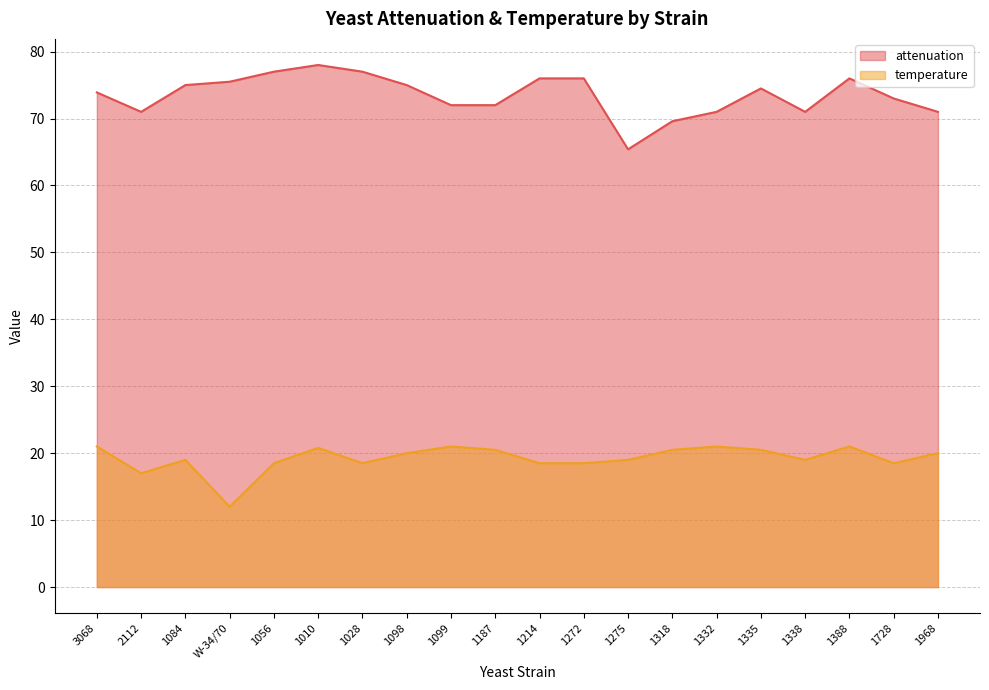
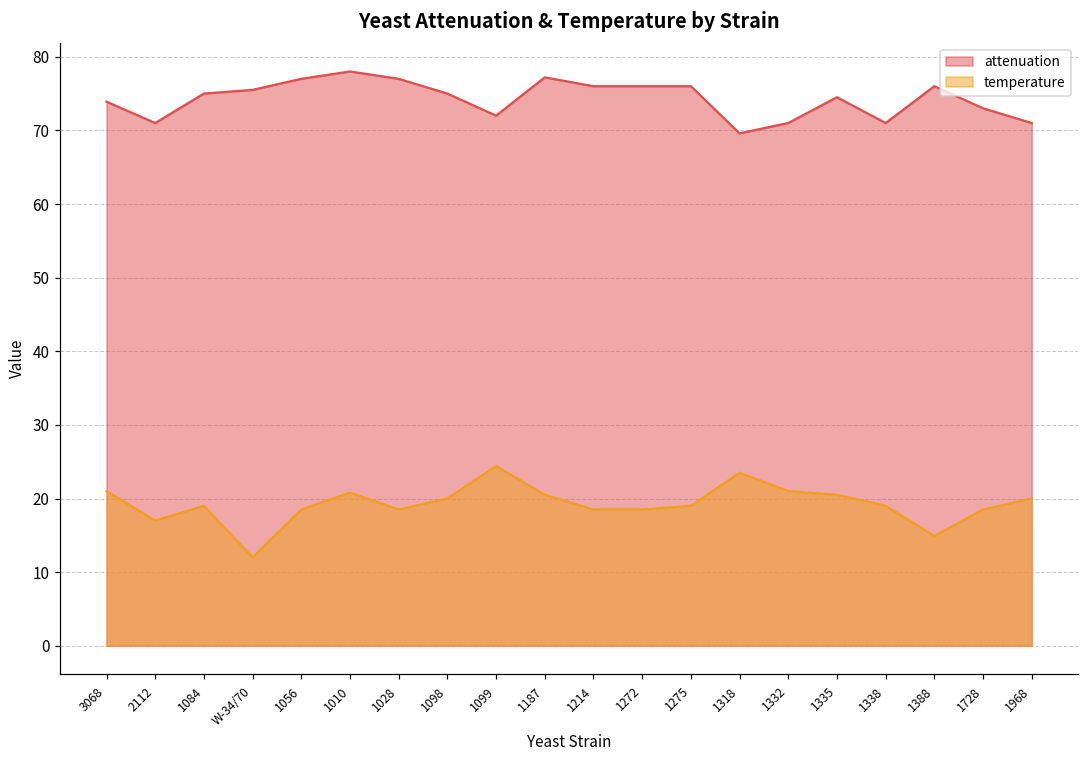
temperature, 1099: 21 -> 24
attenuation, 1187: 72 -> 77
attenuation, 1275: 65 -> 76
temperature, 1318: 21 -> 24
temperature, 1388: 21 -> 15
